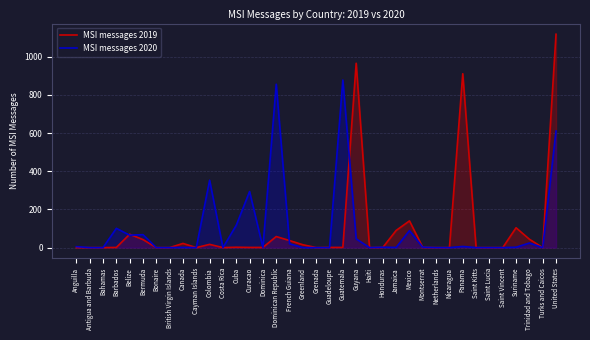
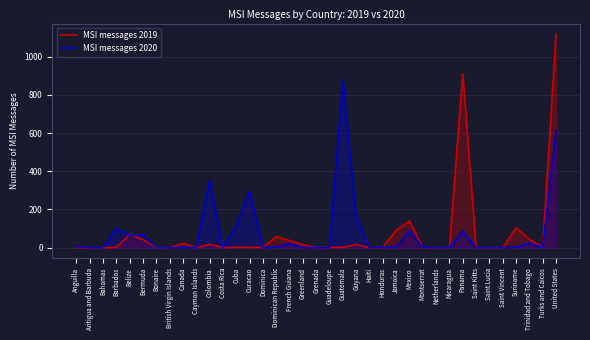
MSI messages 2020, Dominican Republic: 860 -> 0
MSI messages 2019, Guyana: 970 -> 20
MSI messages 2020, Guyana: 50 -> 160
MSI messages 2020, Panama: 10 -> 90
